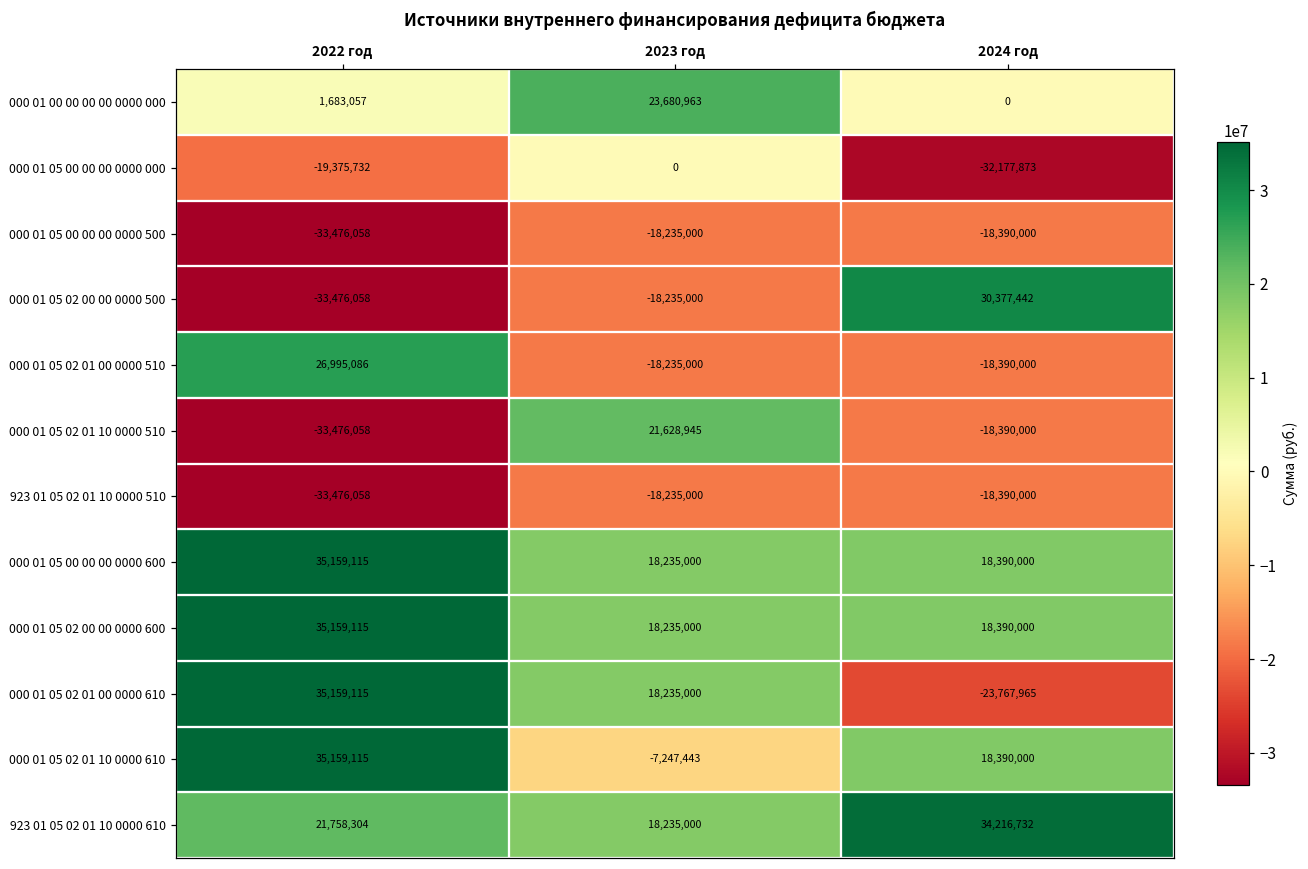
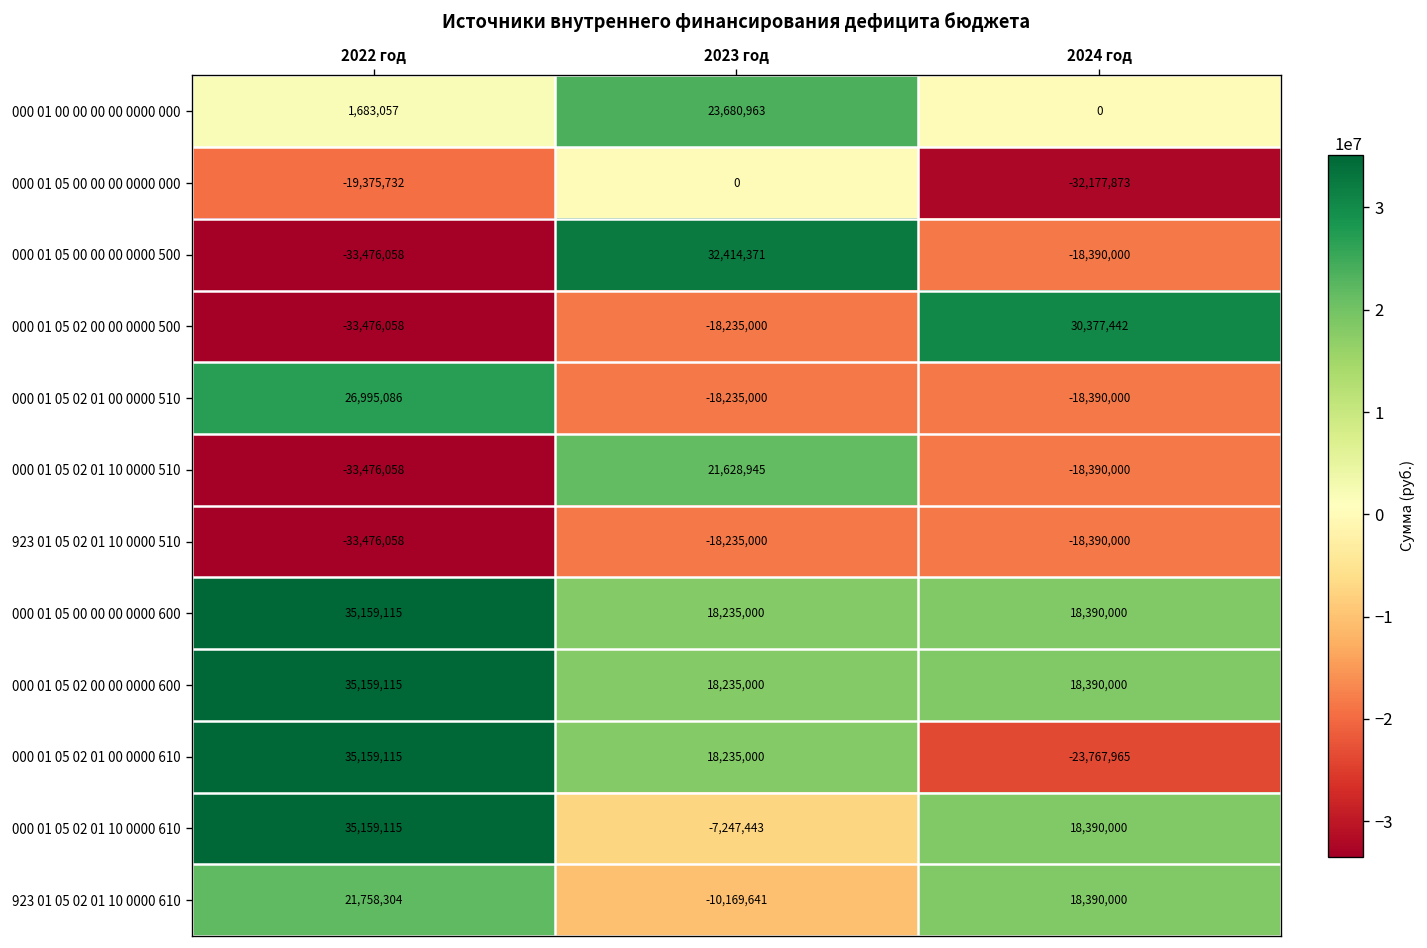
000 01 05 00 00 00 0000 500, 2023 год: -18,235,000 -> 32,414,371
923 01 05 02 01 10 0000 610, 2023 год: 18,235,000 -> -10,169,641
923 01 05 02 01 10 0000 610, 2024 год: 34,216,732 -> 18,390,000
